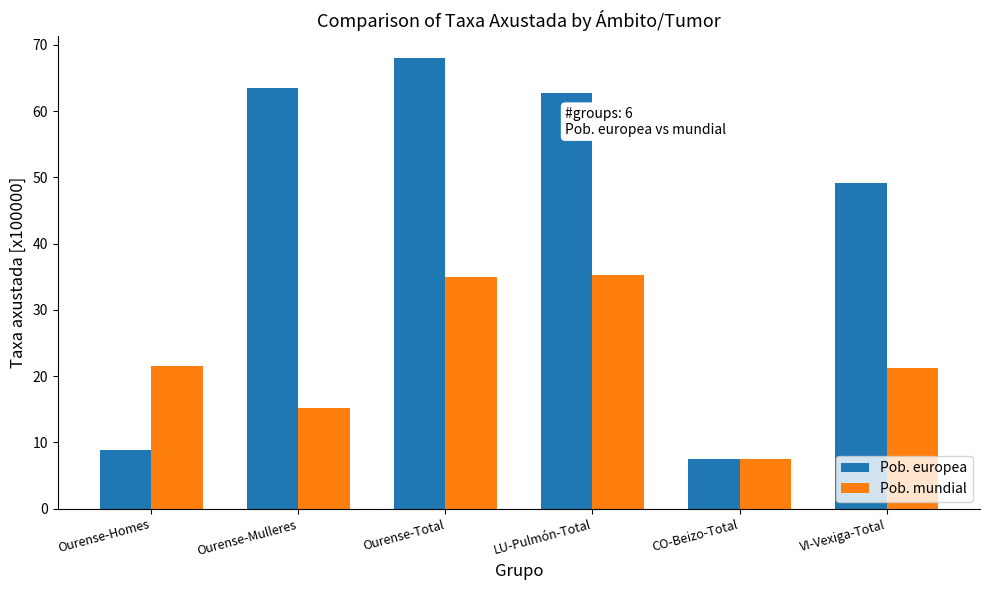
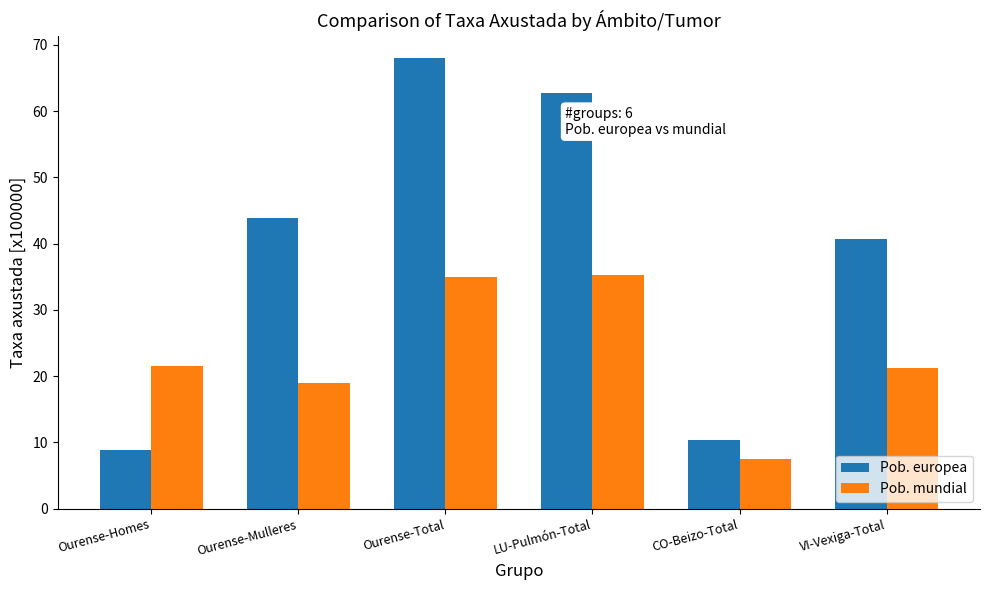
Pob. europea, Ourense-Mulleres: 64 -> 44
Pob. mundial, Ourense-Mulleres: 15 -> 19
Pob. europea, CO-Beizo-Total: 8 -> 10
Pob. europea, VI-Vexiga-Total: 49 -> 41
